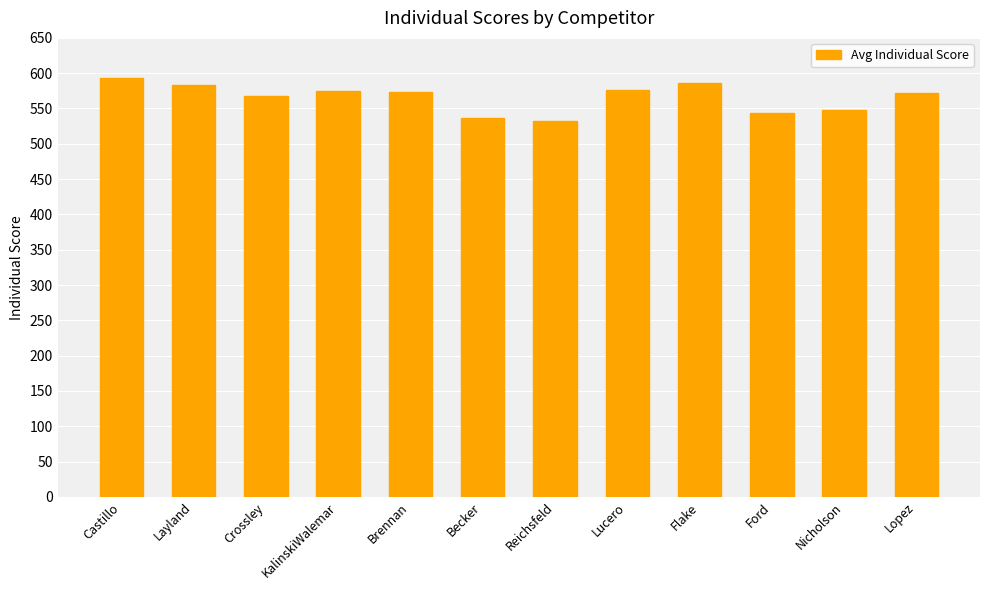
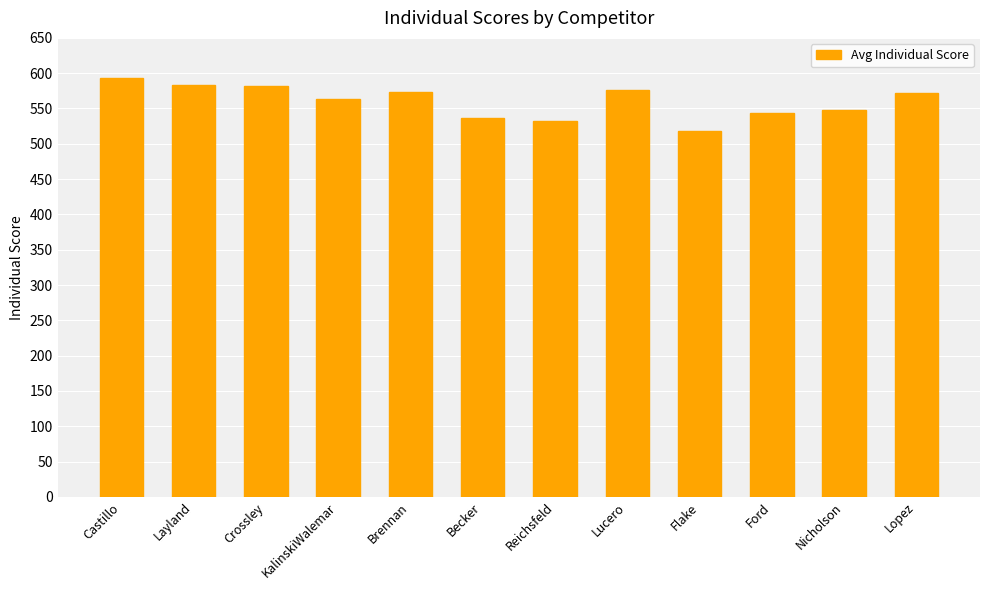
Crossley: 570 -> 580
KalinskiWalemar: 580 -> 560
Flake: 590 -> 520
